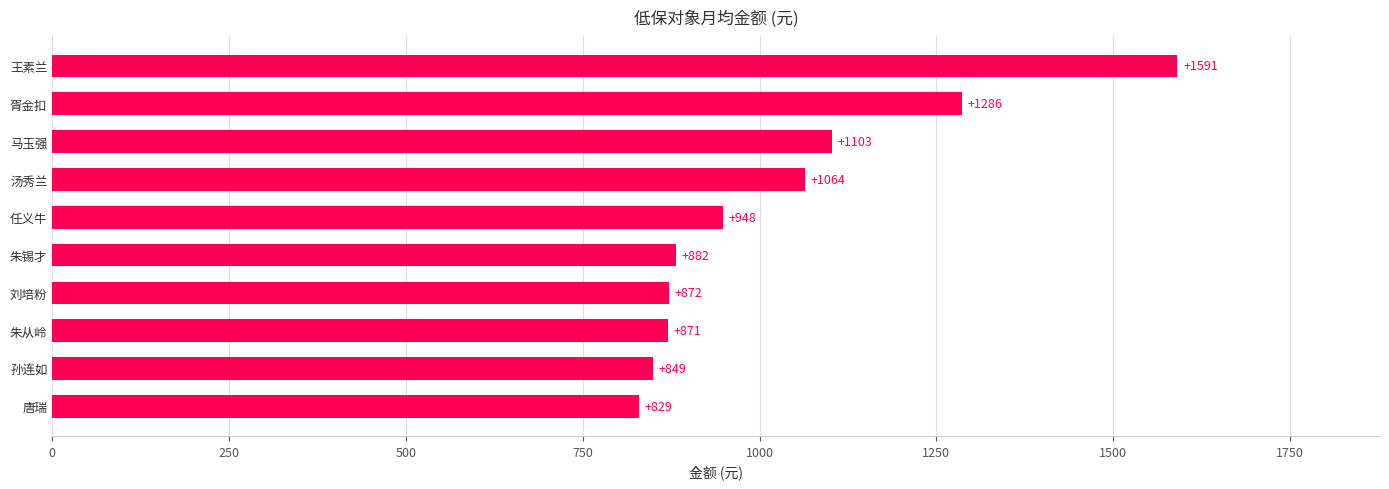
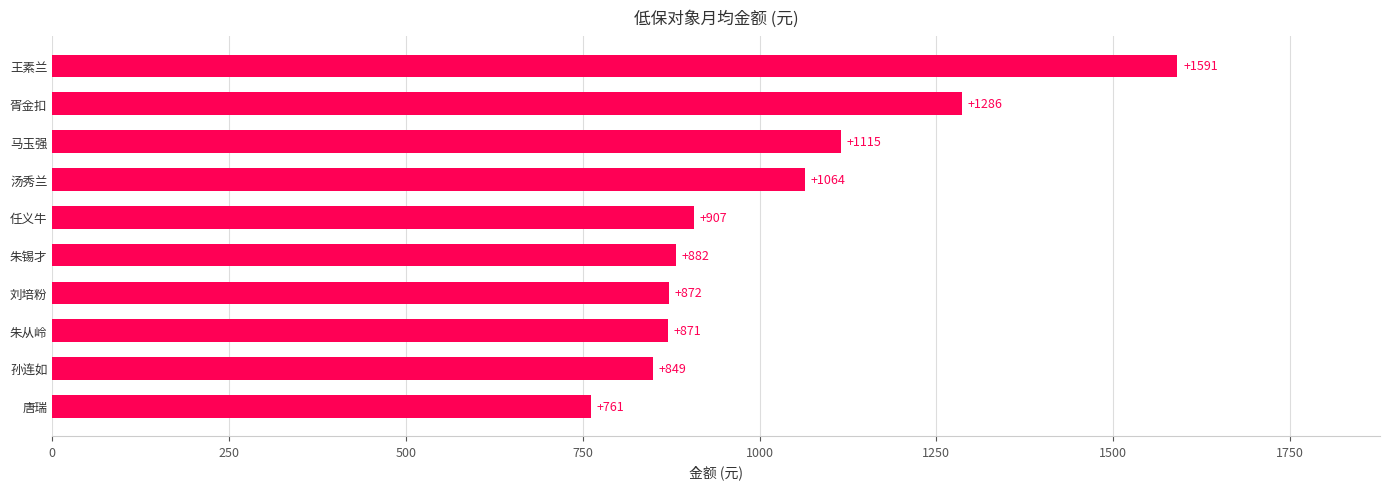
马玉强: +1103 -> +1115
任义牛: +948 -> +907
唐瑞: +829 -> +761
